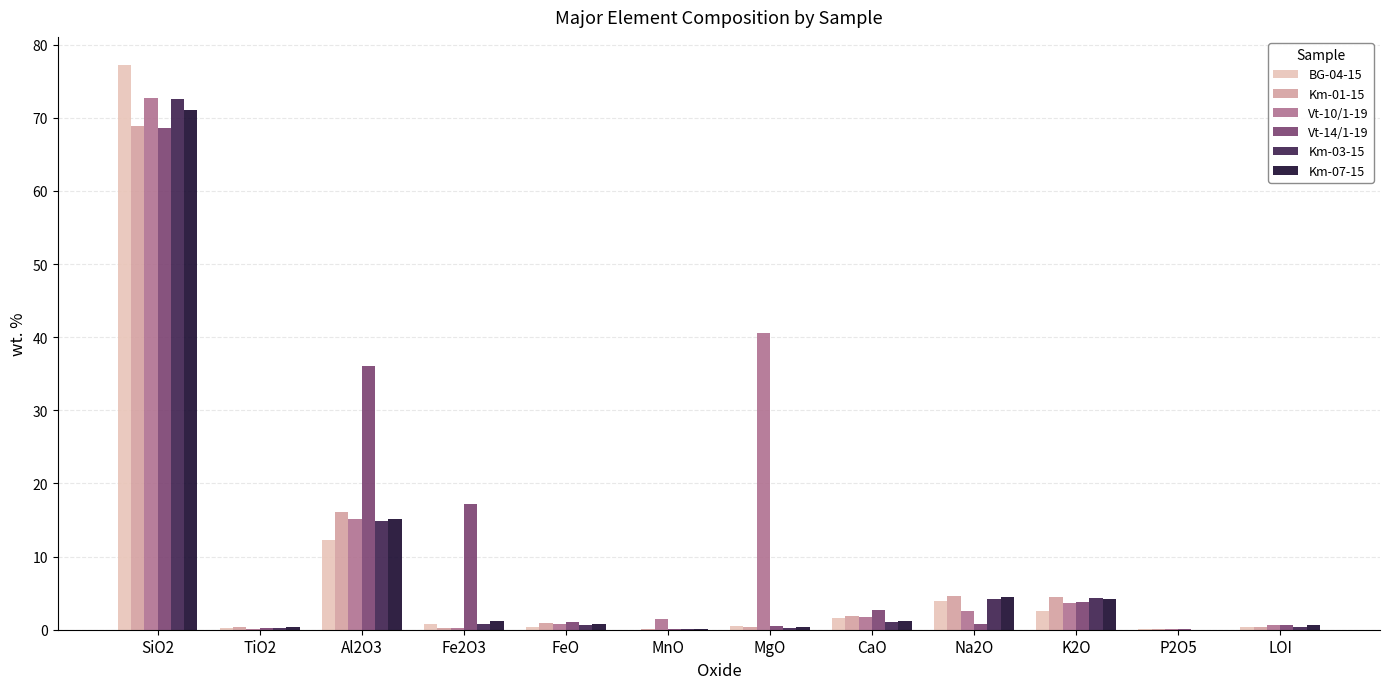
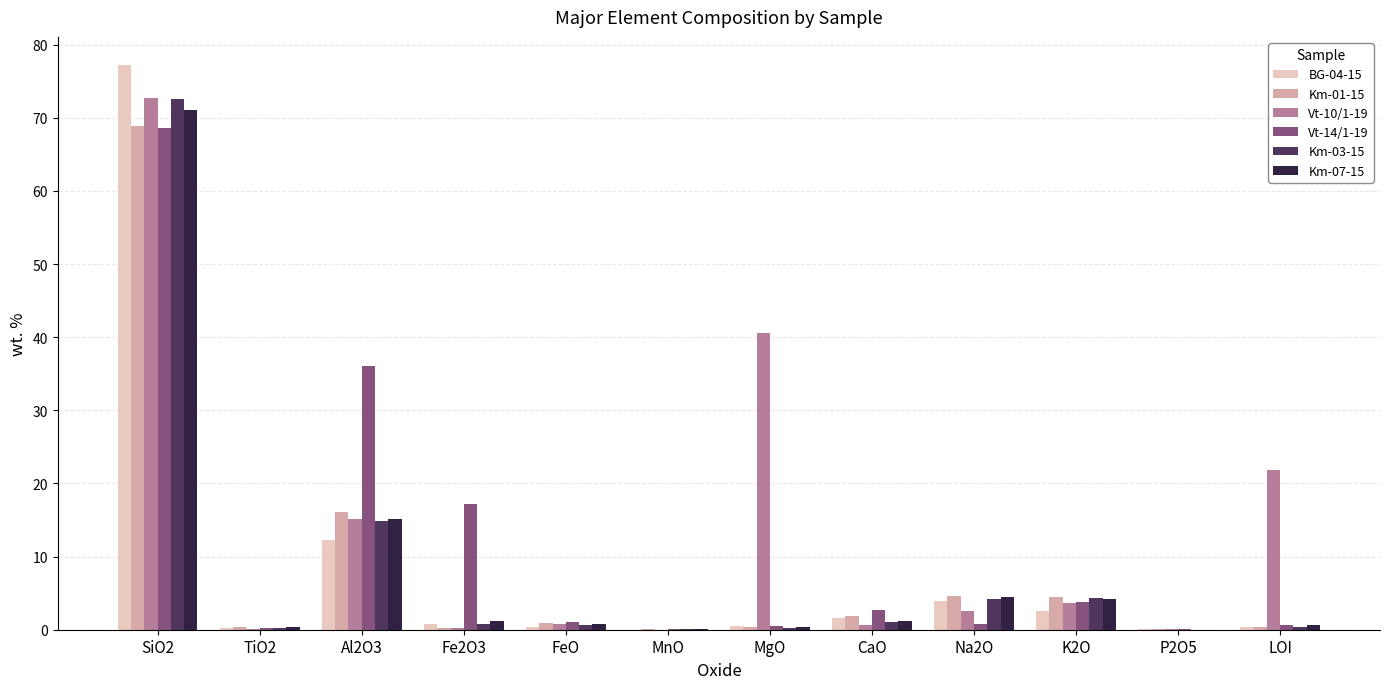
Vt-10/1-19, MnO: 1 -> 0
Vt-10/1-19, CaO: 2 -> 1
Vt-10/1-19, LOI: 1 -> 22
